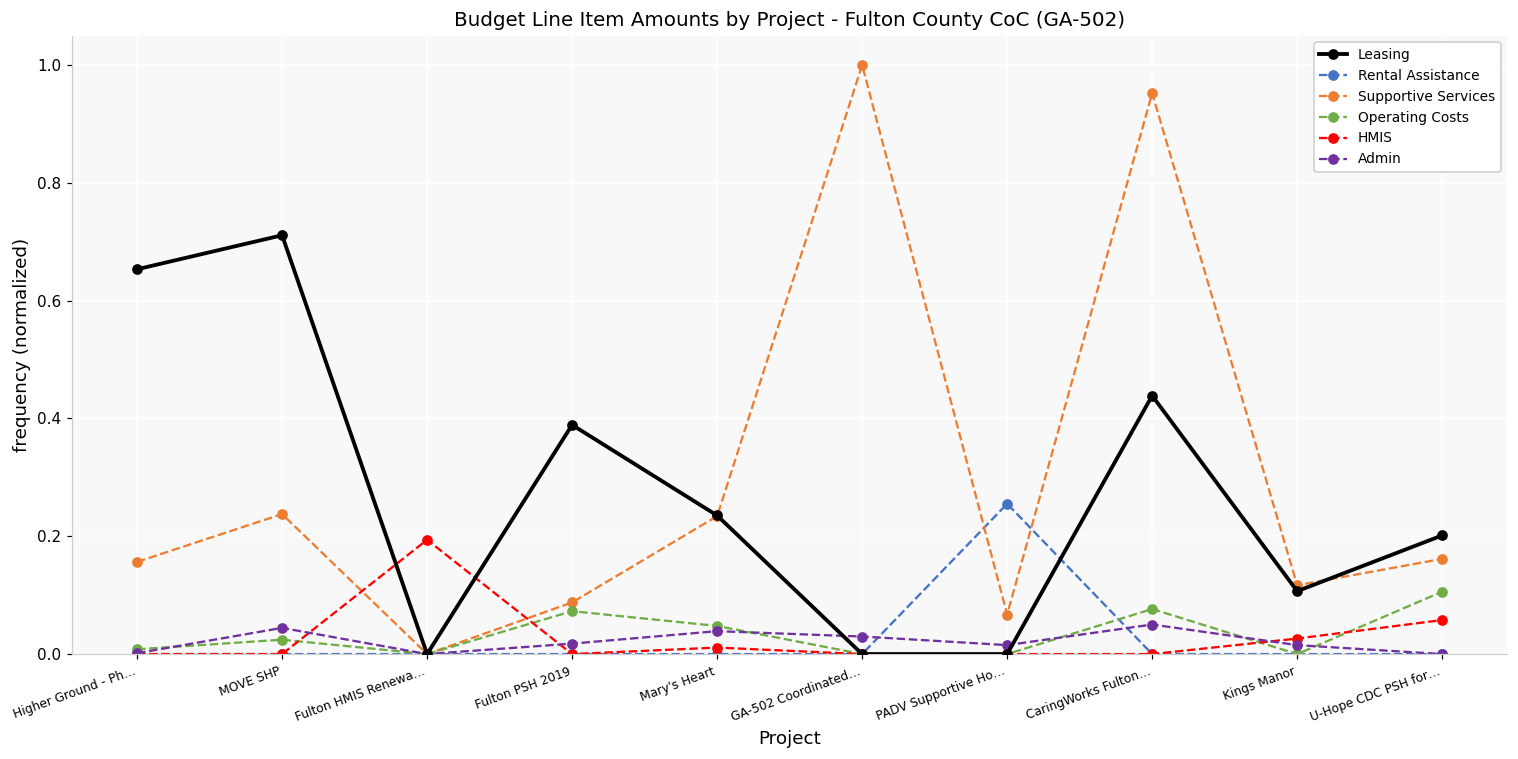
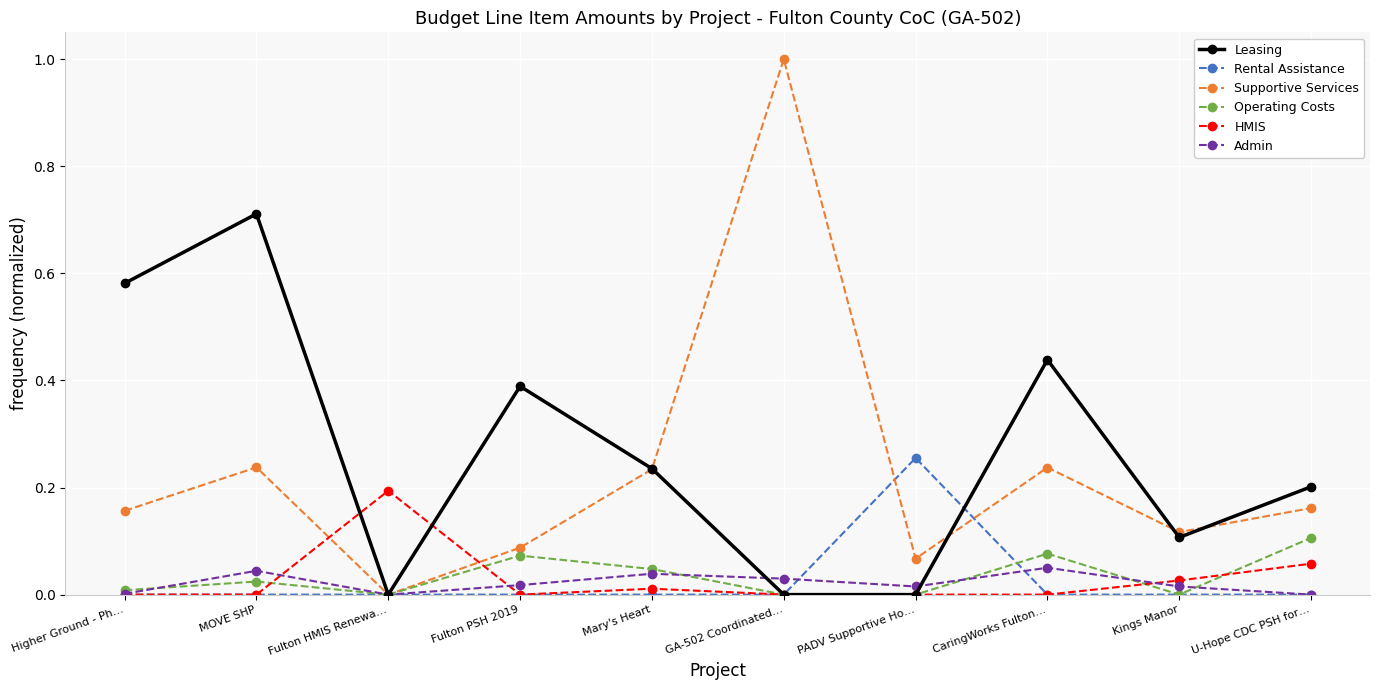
Leasing, Higher Ground - Ph…: 0.65 -> 0.58
Supportive Services, CaringWorks Fulton…: 0.95 -> 0.24
